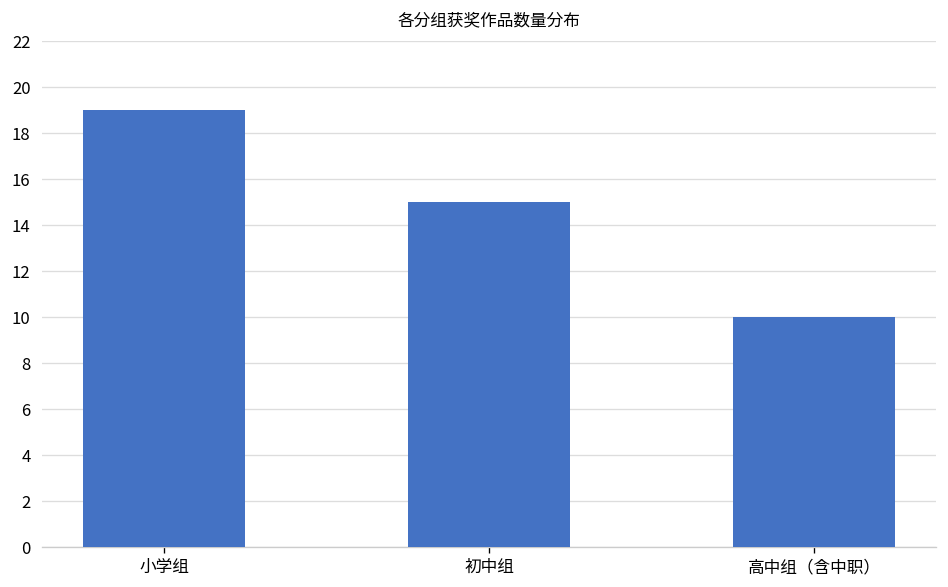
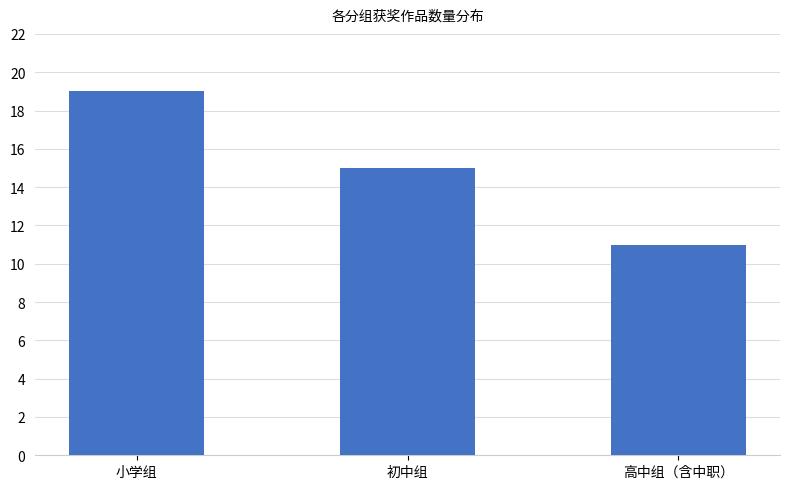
高中组（含中职）: 10 -> 11
